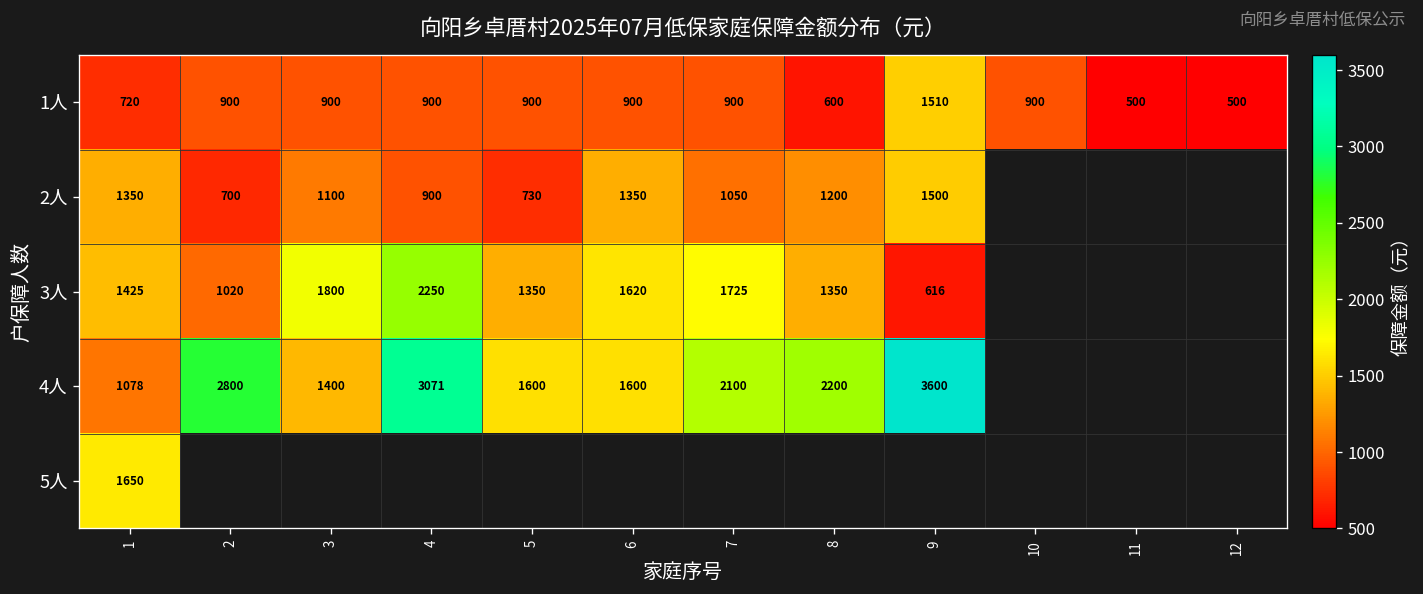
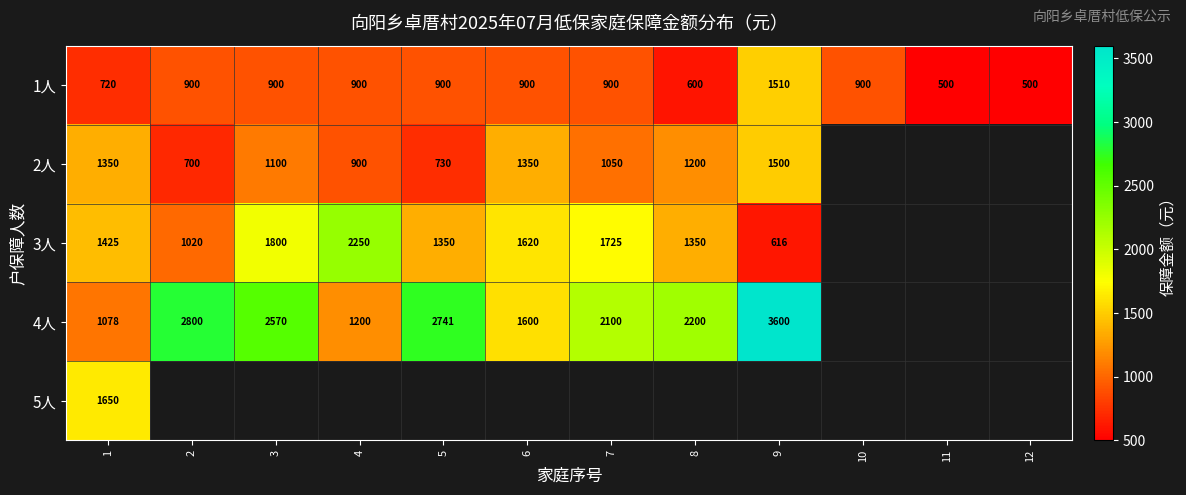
4人, 3: 1400 -> 2570
4人, 4: 3071 -> 1200
4人, 5: 1600 -> 2741
